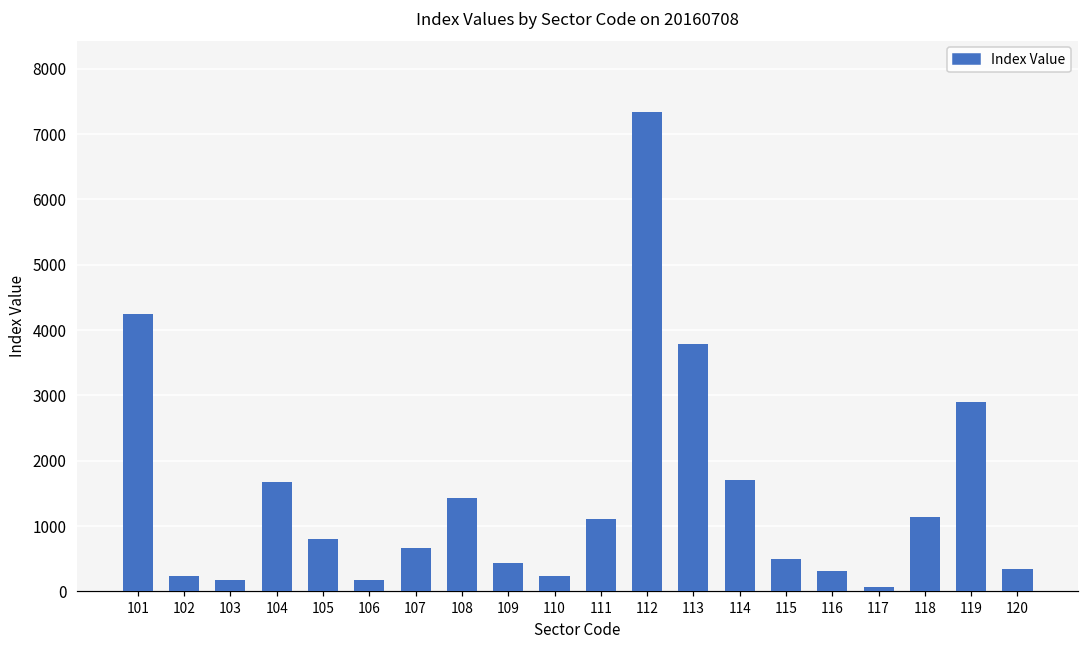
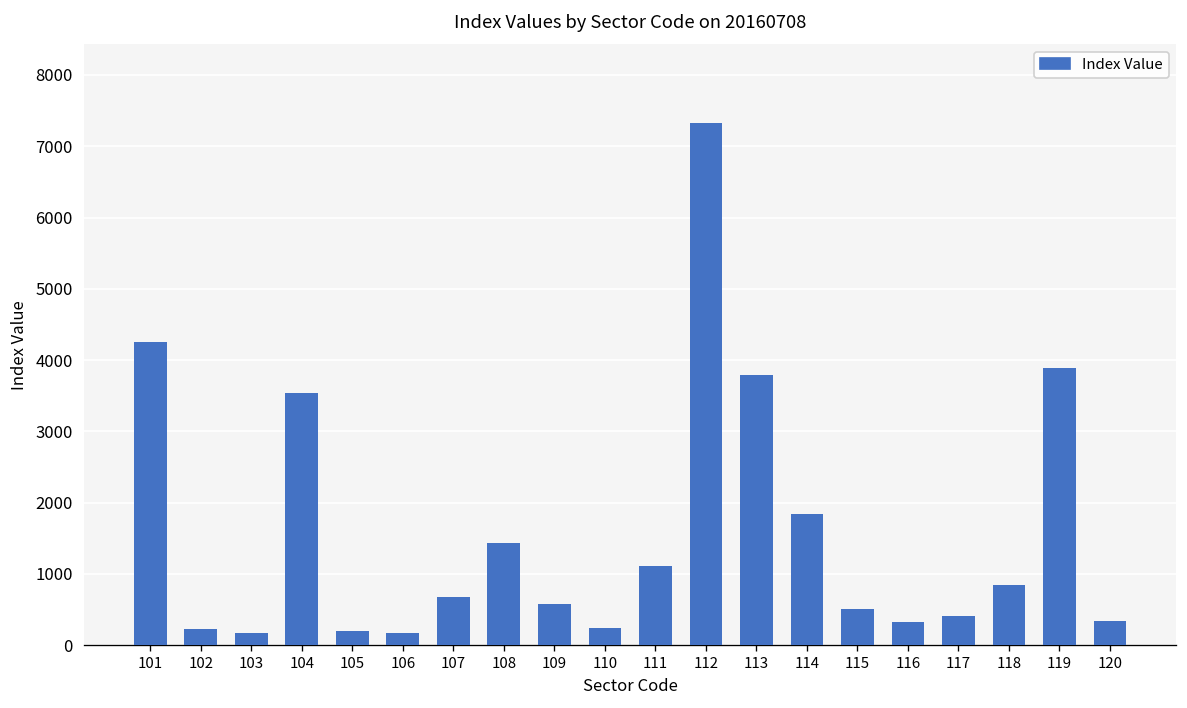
104: 1700 -> 3500
105: 800 -> 200
109: 400 -> 600
114: 1700 -> 1800
117: 100 -> 400
118: 1100 -> 800
119: 2900 -> 3900
